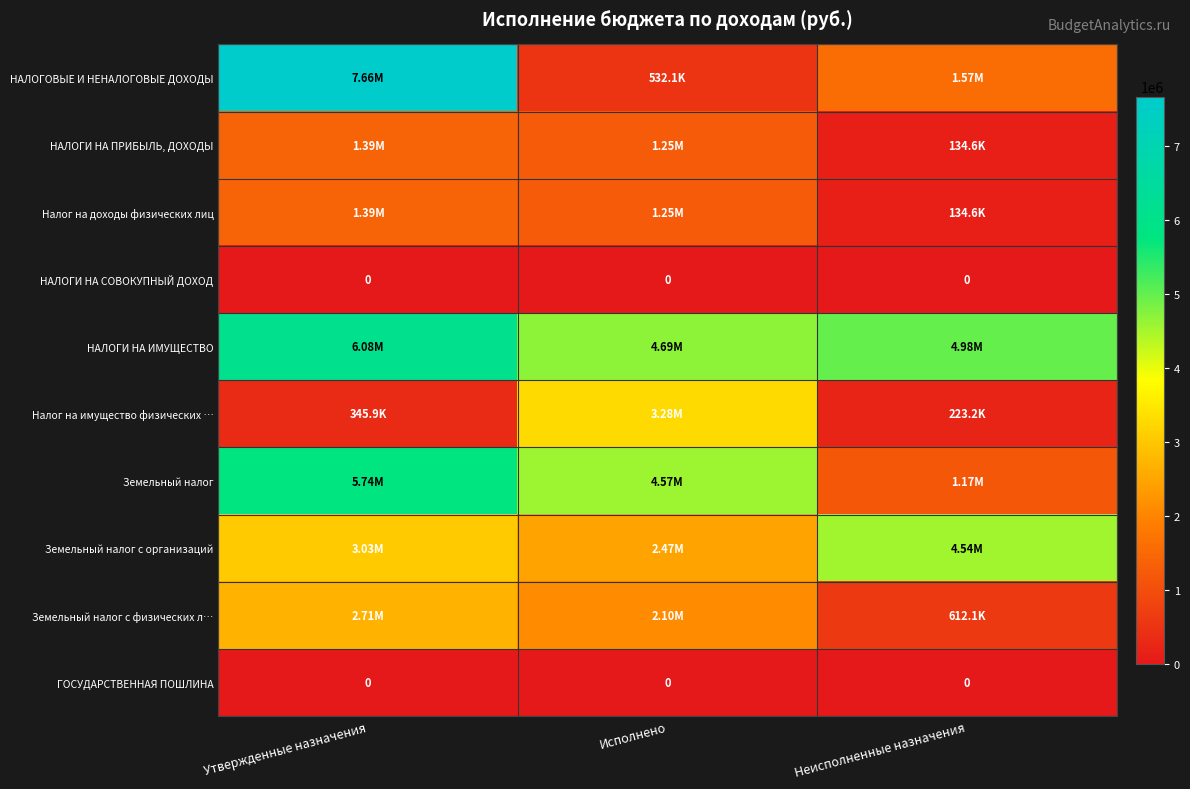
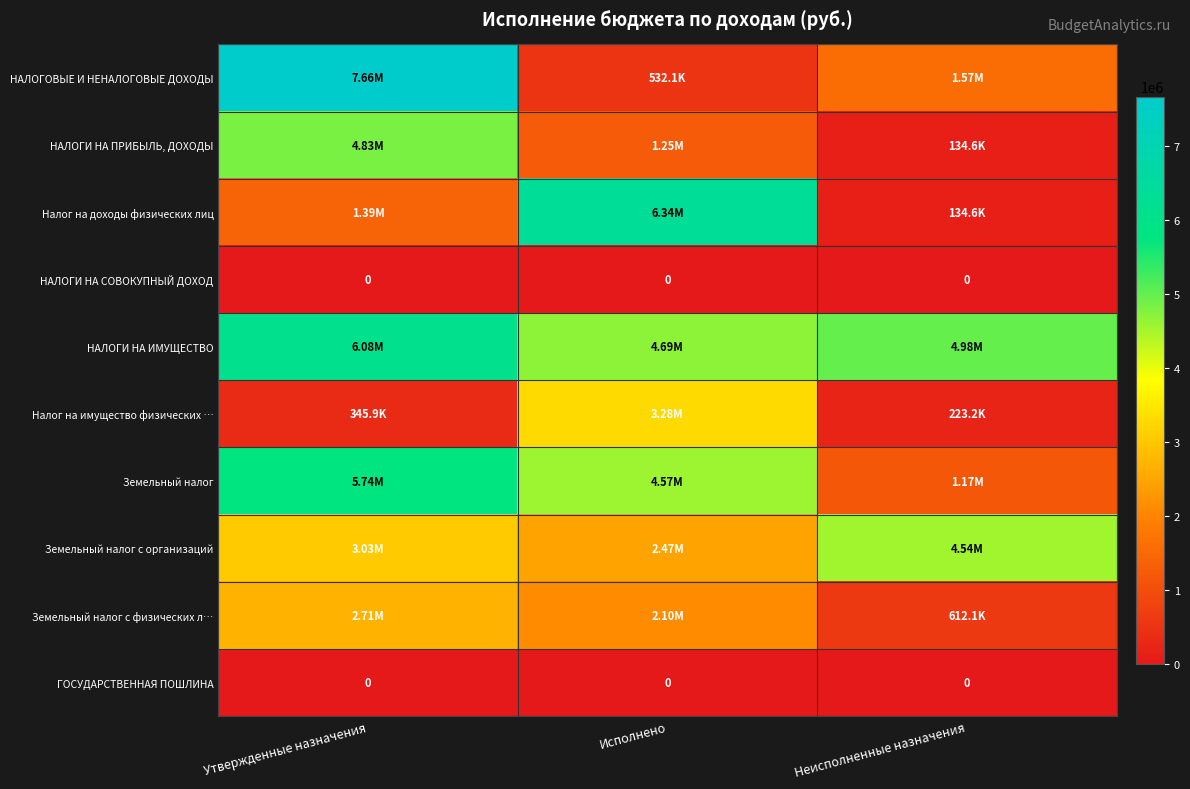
НАЛОГИ НА ПРИБЫЛЬ, ДОХОДЫ, Утвержденные назначения: 1.39M -> 4.83M
Налог на доходы физических лиц, Исполнено: 1.25M -> 6.34M
